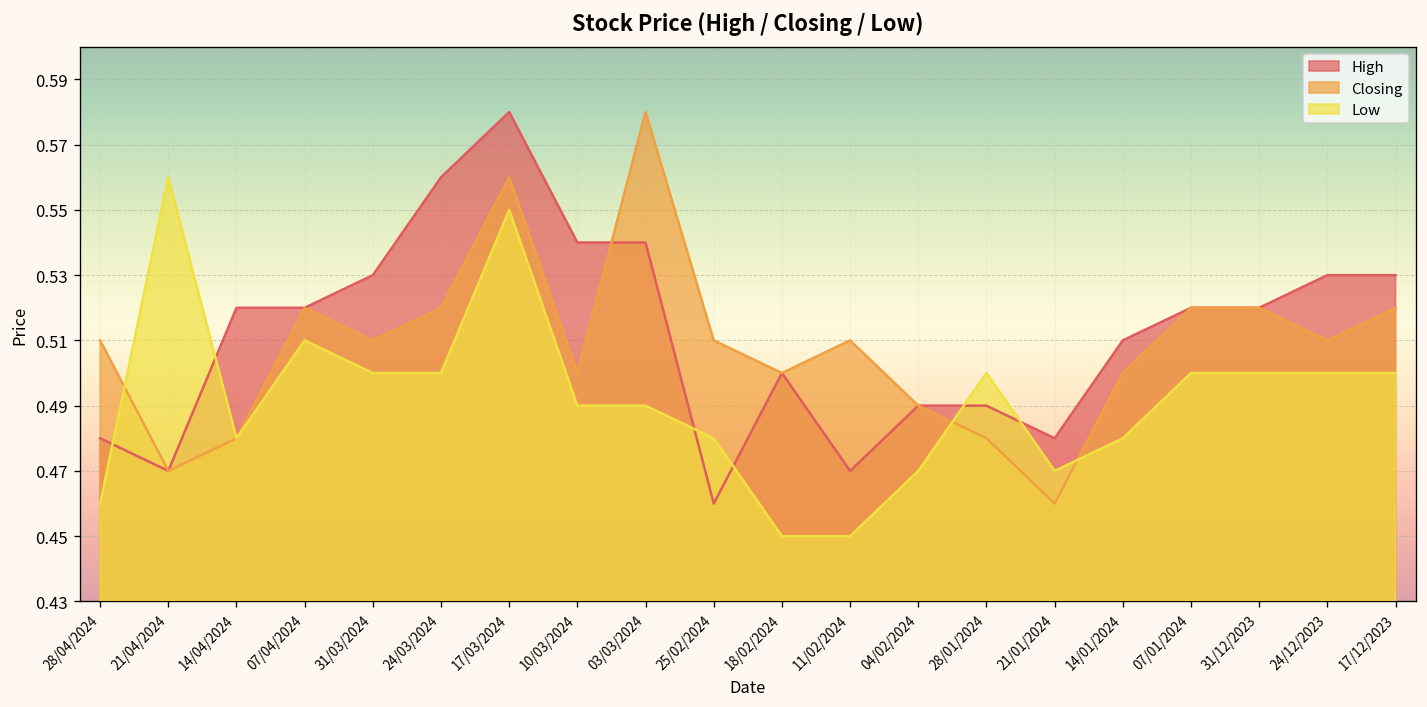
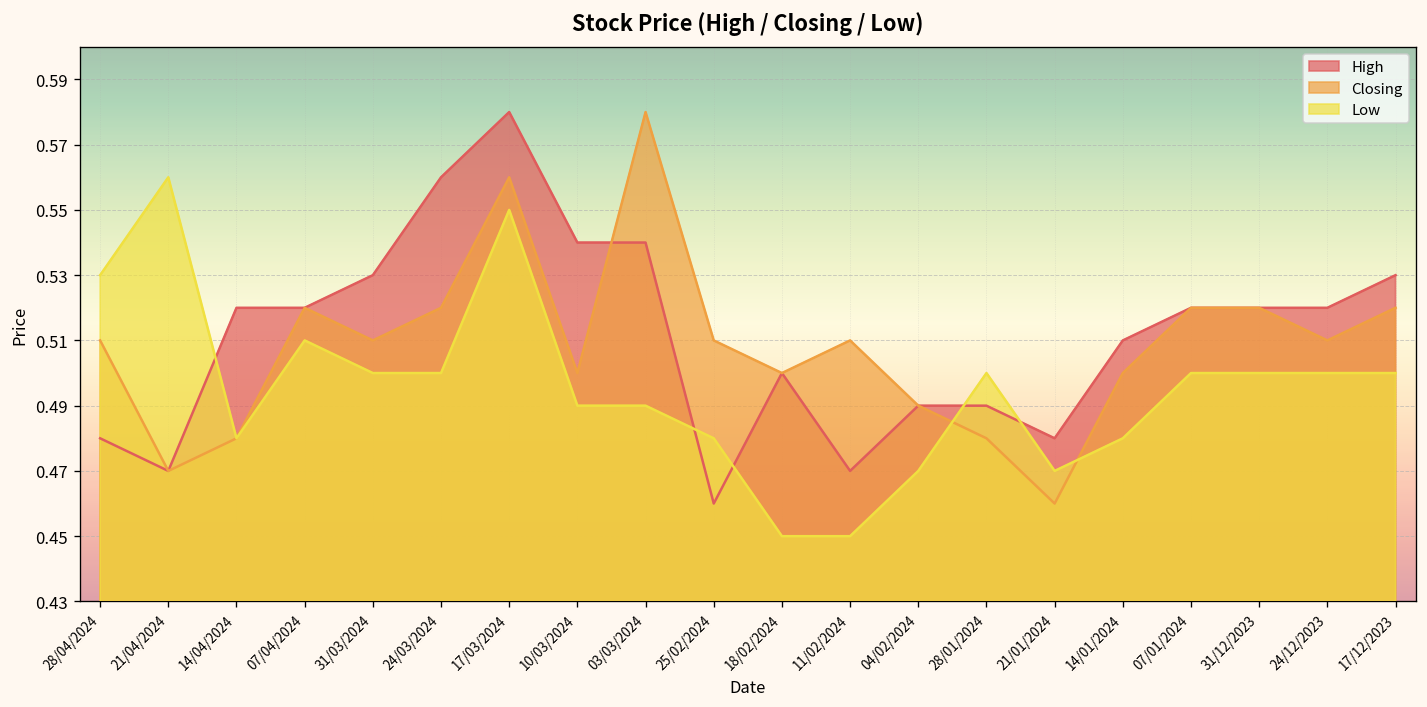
Low, 28/04/2024: 0.46 -> 0.53
High, 24/12/2023: 0.53 -> 0.52
